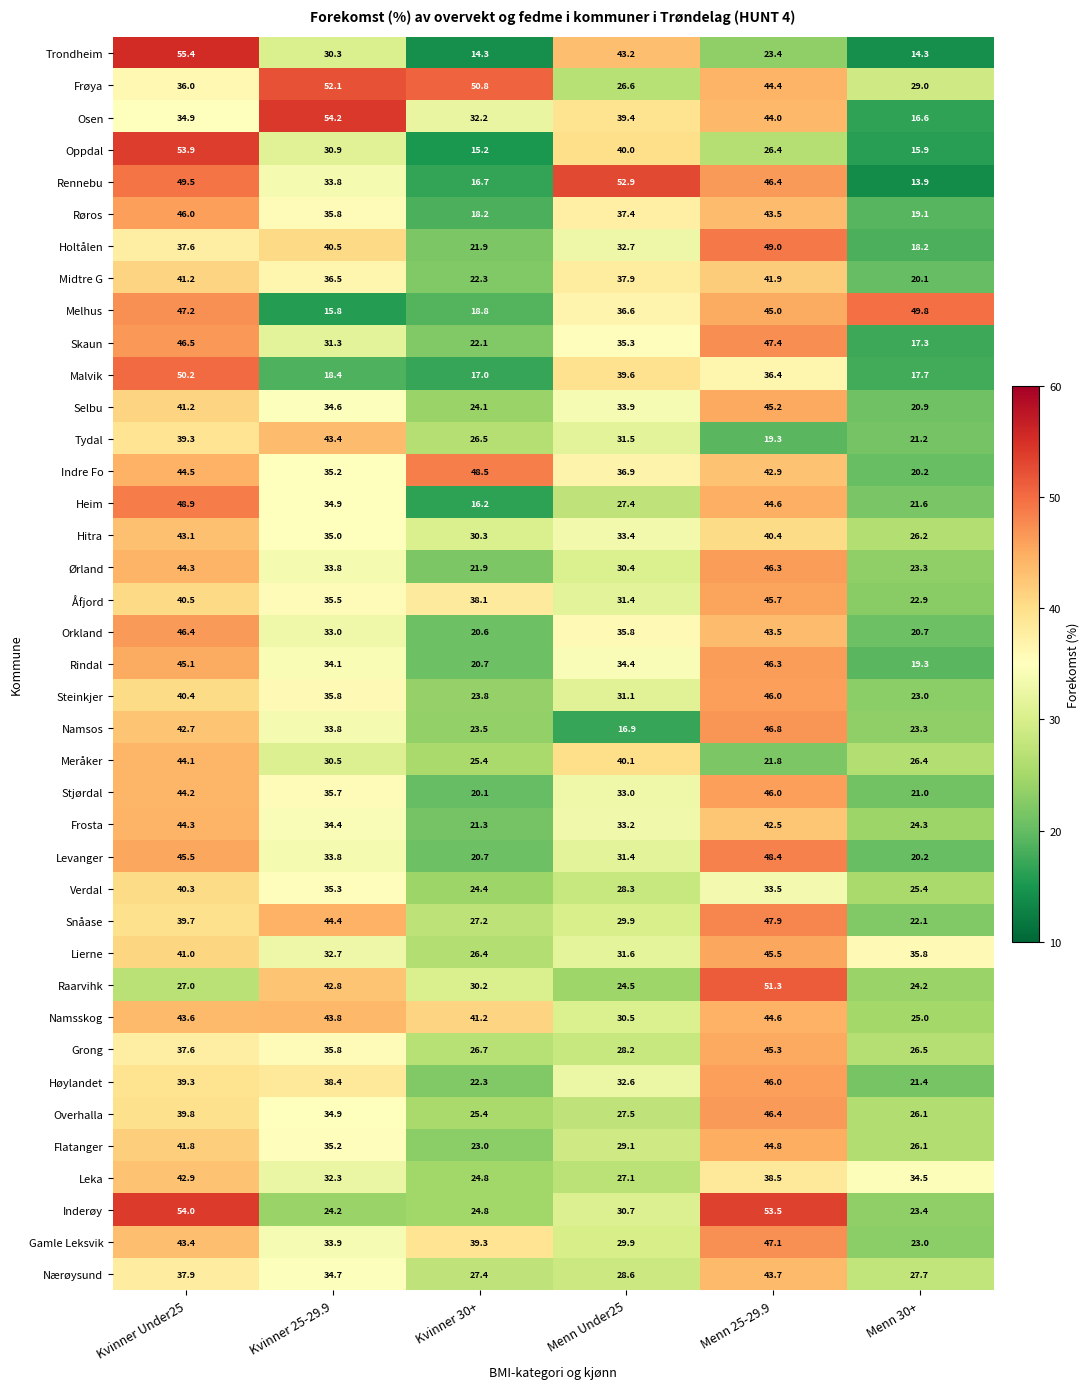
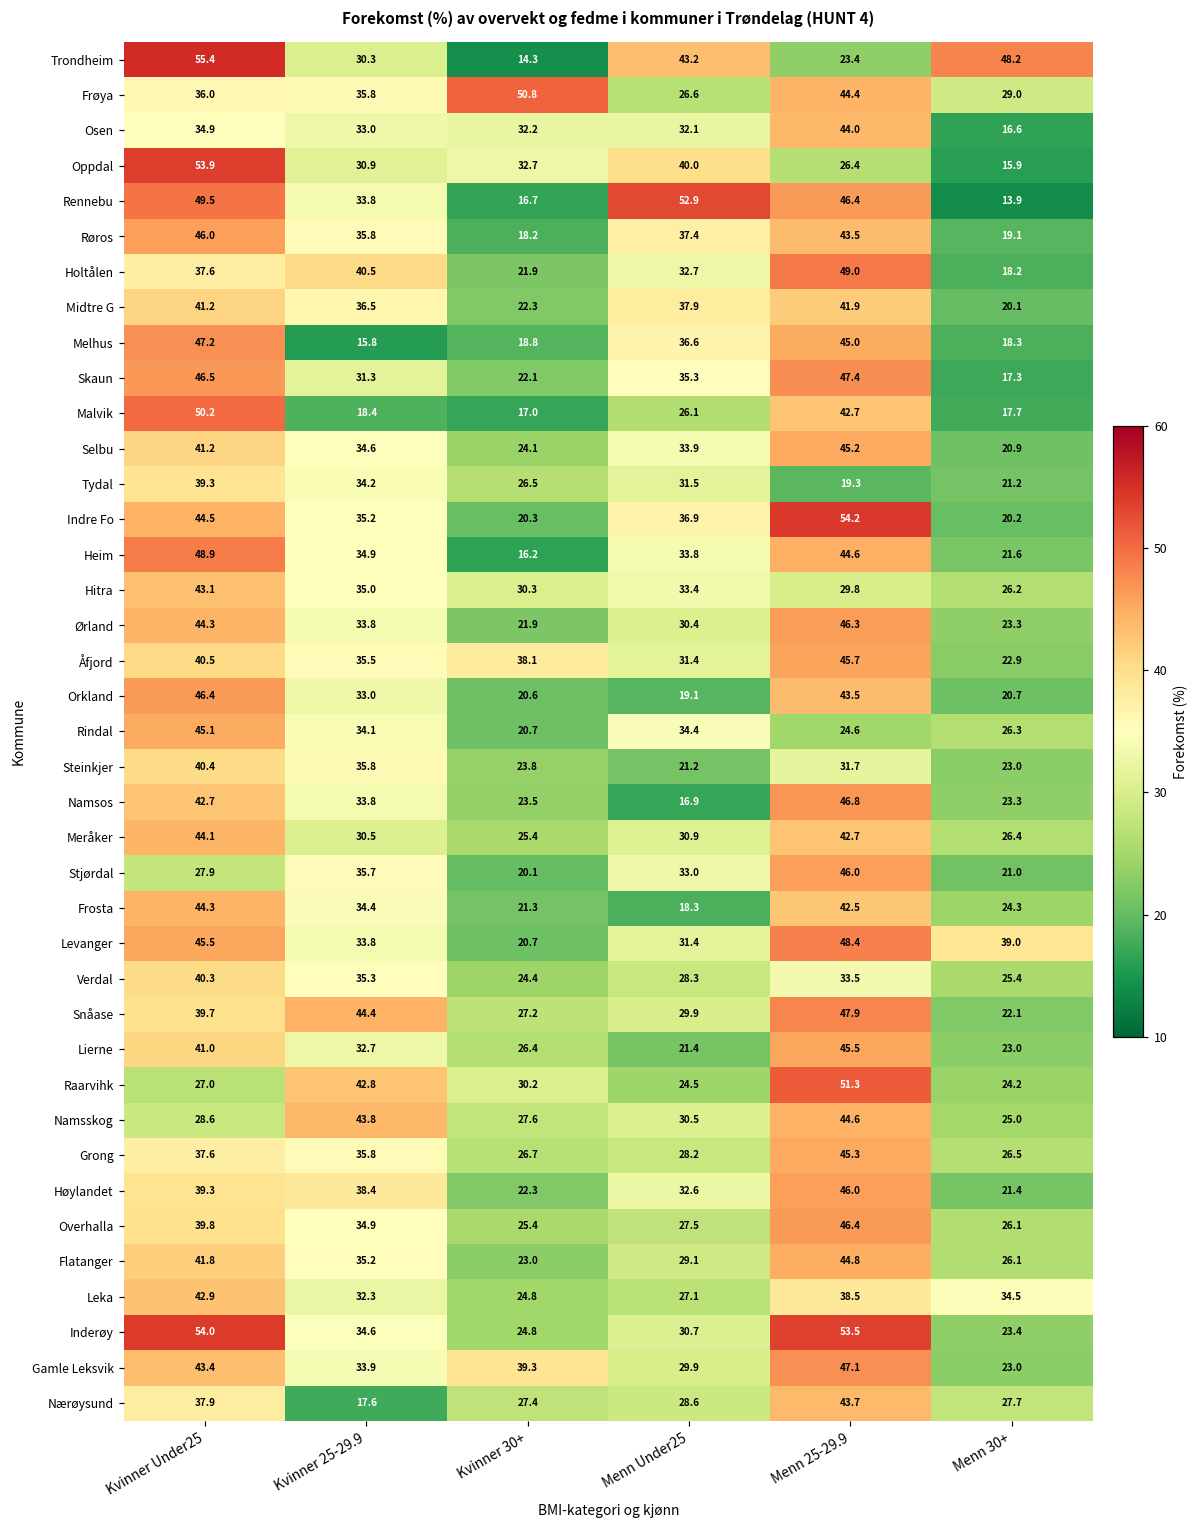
Trondheim, Menn 30+: 14.3 -> 48.2
Frøya, Kvinner 25-29.9: 52.1 -> 35.8
Osen, Kvinner 25-29.9: 54.2 -> 33.0
Osen, Menn Under25: 39.4 -> 32.1
Oppdal, Kvinner 30+: 15.2 -> 32.7
Melhus, Menn 30+: 49.8 -> 18.3
Malvik, Menn Under25: 39.6 -> 26.1
Malvik, Menn 25-29.9: 36.4 -> 42.7
Tydal, Kvinner 25-29.9: 43.4 -> 34.2
Indre Fo, Kvinner 30+: 48.5 -> 20.3
Indre Fo, Menn 25-29.9: 42.9 -> 54.2
Heim, Menn Under25: 27.4 -> 33.8
Hitra, Menn 25-29.9: 40.4 -> 29.8
Orkland, Menn Under25: 35.8 -> 19.1
Rindal, Menn 25-29.9: 46.3 -> 24.6
Rindal, Menn 30+: 19.3 -> 26.3
Steinkjer, Menn Under25: 31.1 -> 21.2
Steinkjer, Menn 25-29.9: 46.0 -> 31.7
Meråker, Menn Under25: 40.1 -> 30.9
Meråker, Menn 25-29.9: 21.8 -> 42.7
Stjørdal, Kvinner Under25: 44.2 -> 27.9
Frosta, Menn Under25: 33.2 -> 18.3
Levanger, Menn 30+: 20.2 -> 39.0
Lierne, Menn Under25: 31.6 -> 21.4
Lierne, Menn 30+: 35.8 -> 23.0
Namsskog, Kvinner Under25: 43.6 -> 28.6
Namsskog, Kvinner 30+: 41.2 -> 27.6
Inderøy, Kvinner 25-29.9: 24.2 -> 34.6
Nærøysund, Kvinner 25-29.9: 34.7 -> 17.6
